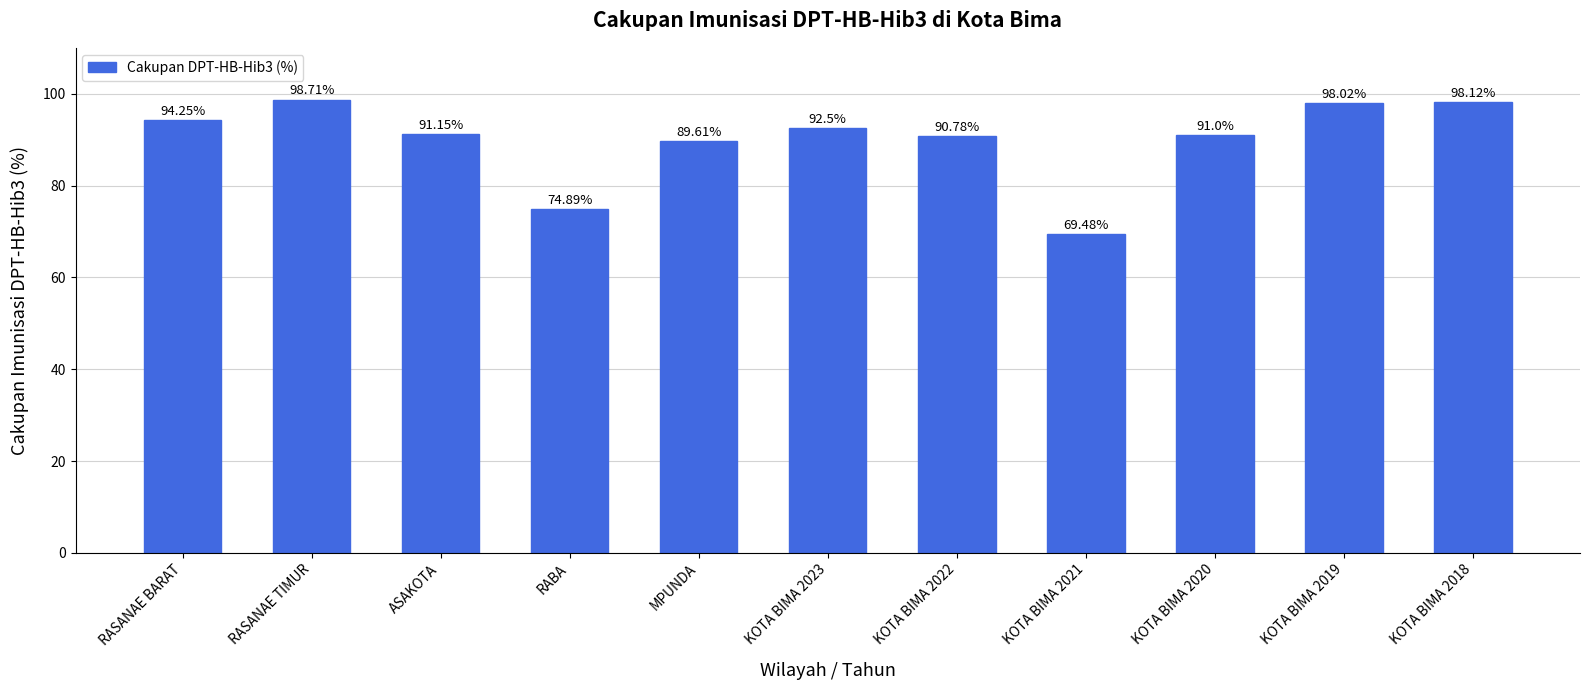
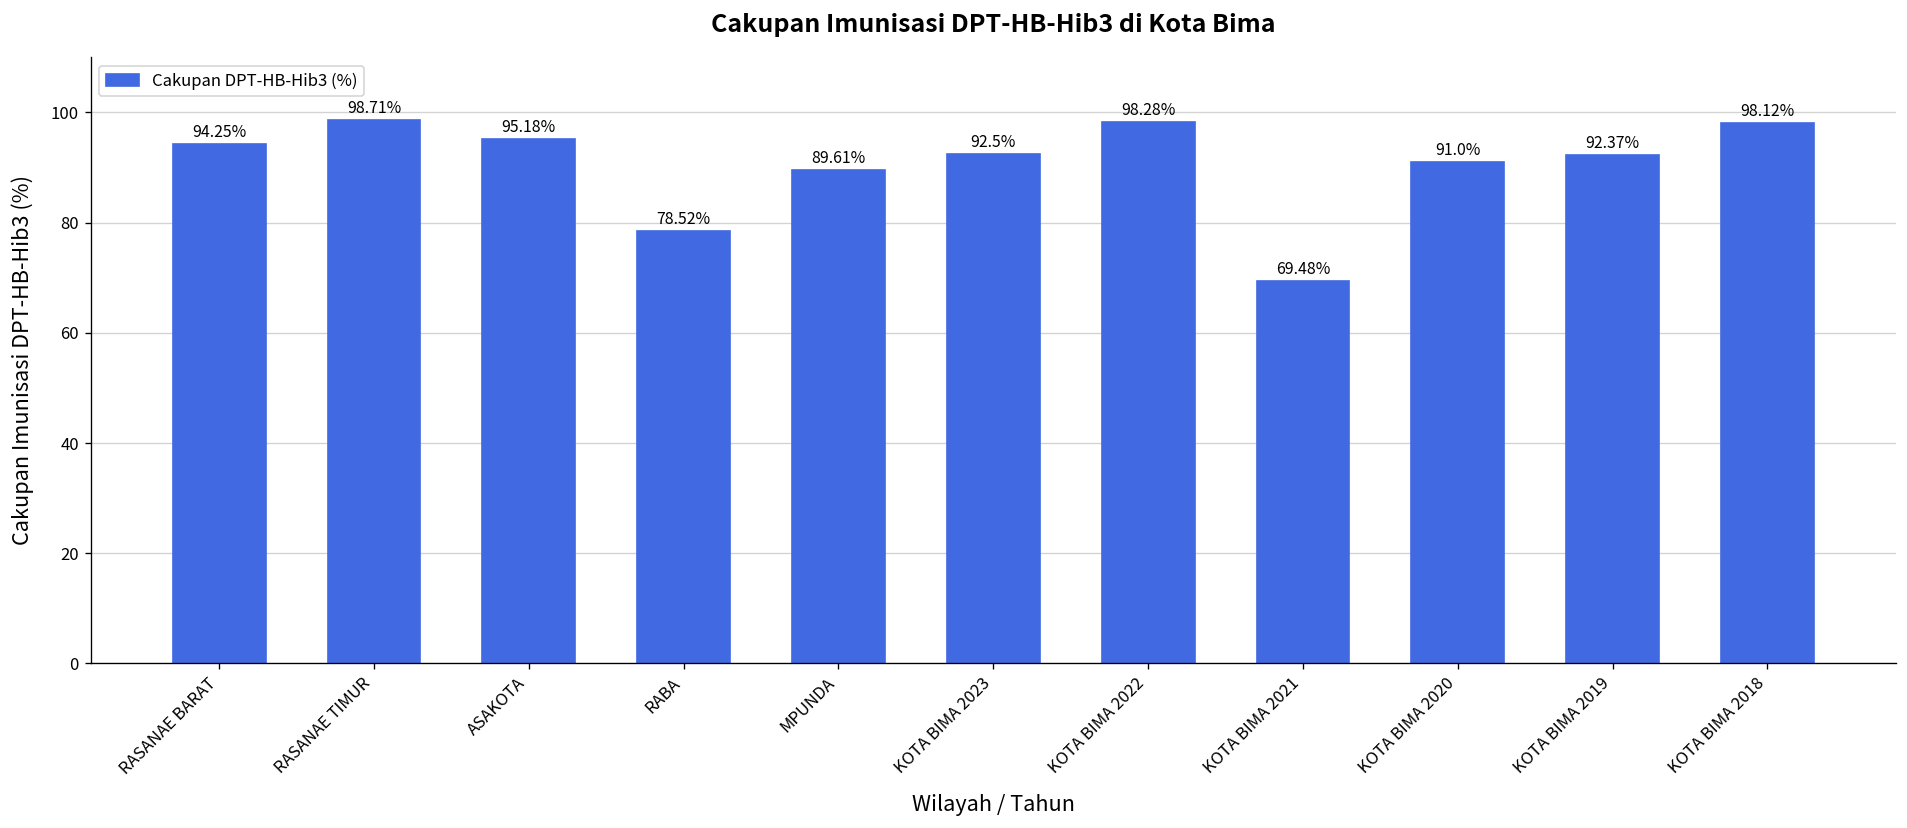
ASAKOTA: 91.15% -> 95.18%
RABA: 74.89% -> 78.52%
KOTA BIMA 2022: 90.78% -> 98.28%
KOTA BIMA 2019: 98.02% -> 92.37%
